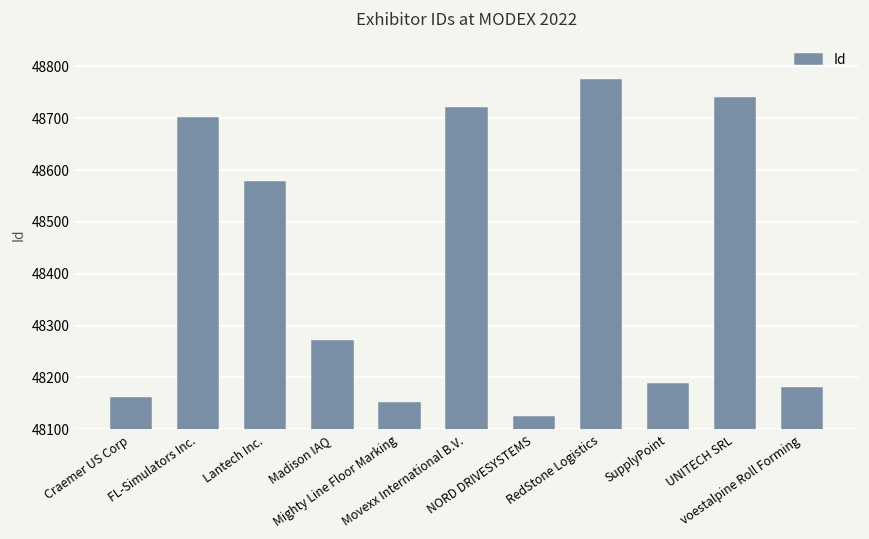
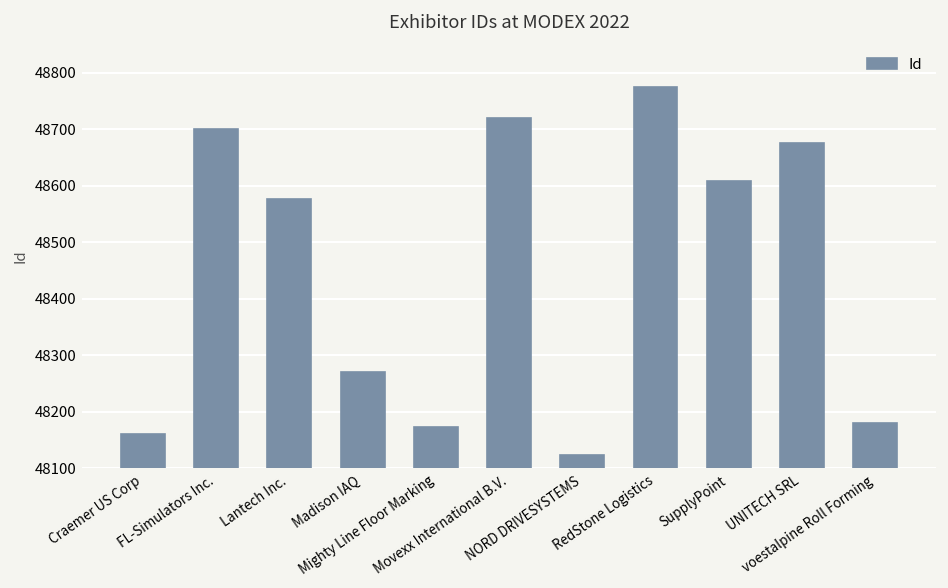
Mighty Line Floor Marking: 48150 -> 48170
SupplyPoint: 48190 -> 48610
UNITECH SRL: 48740 -> 48680
